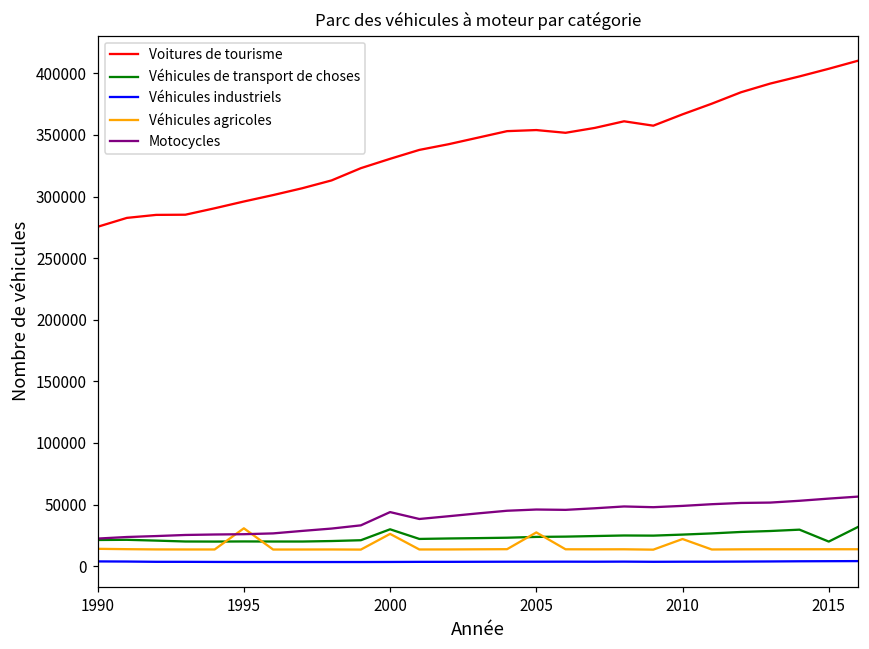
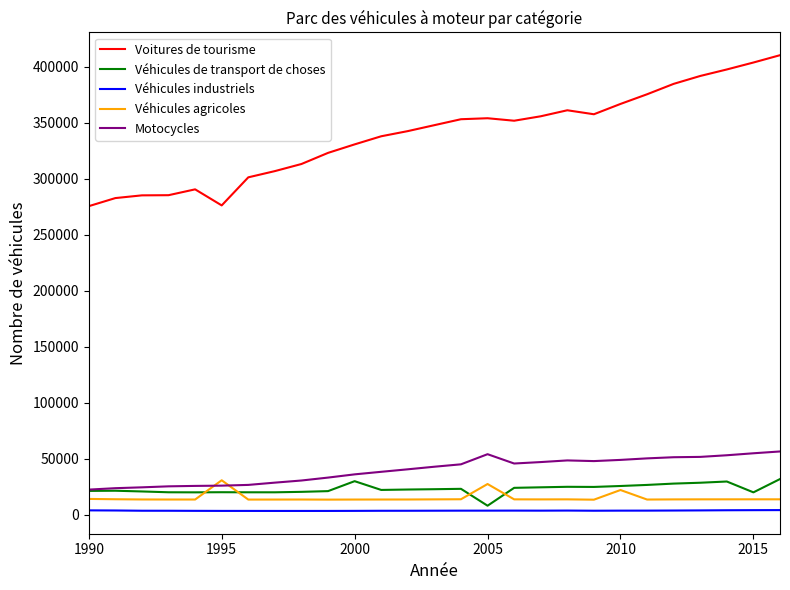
Voitures de tourisme, 1995: 296000 -> 276000
Véhicules agricoles, 2000: 26000 -> 14000
Motocycles, 2000: 44000 -> 36000
Véhicules de transport de choses, 2005: 24000 -> 8000
Motocycles, 2005: 46000 -> 54000
